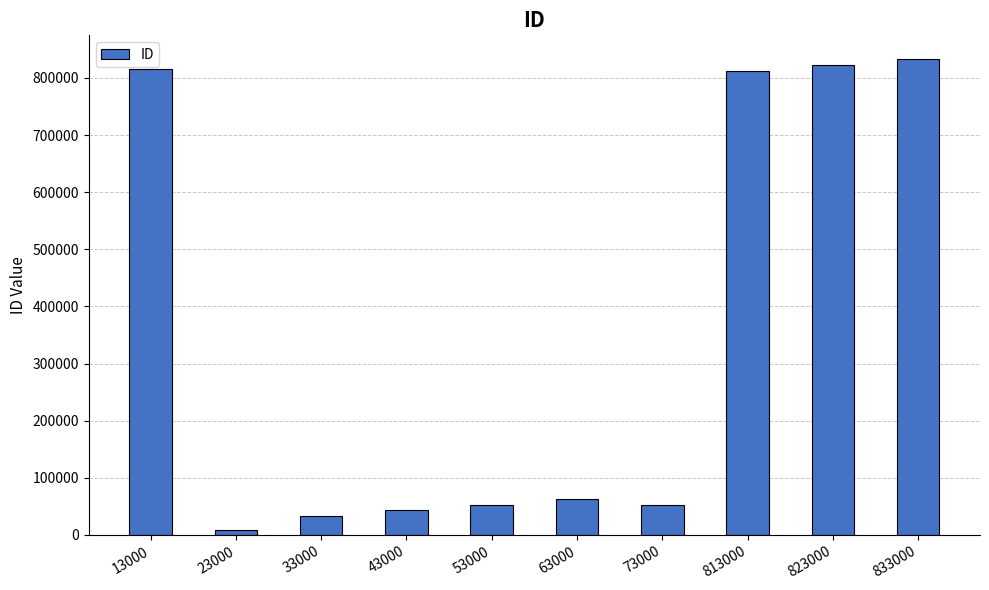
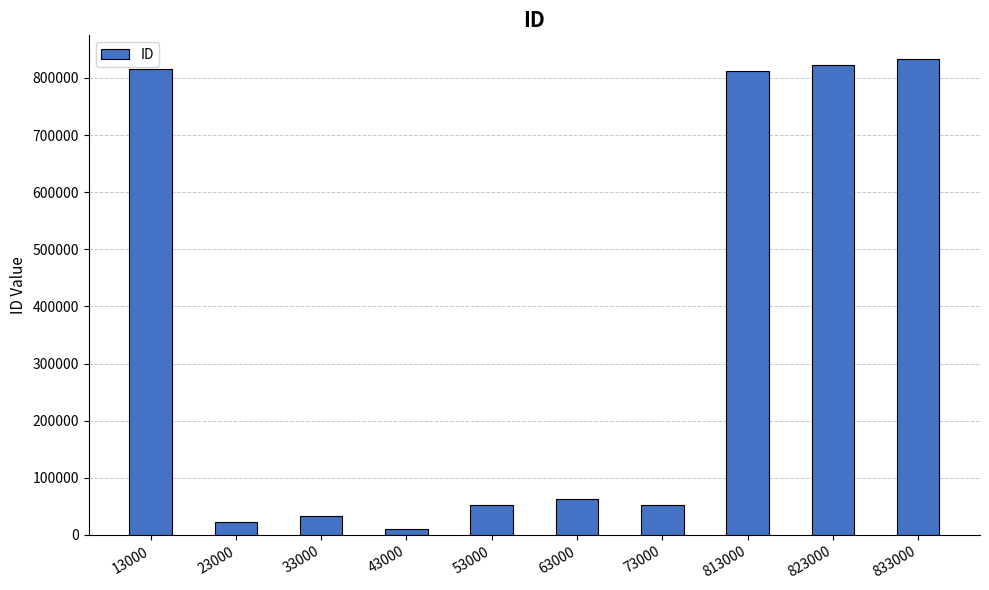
23000: 10000 -> 20000
43000: 40000 -> 10000
